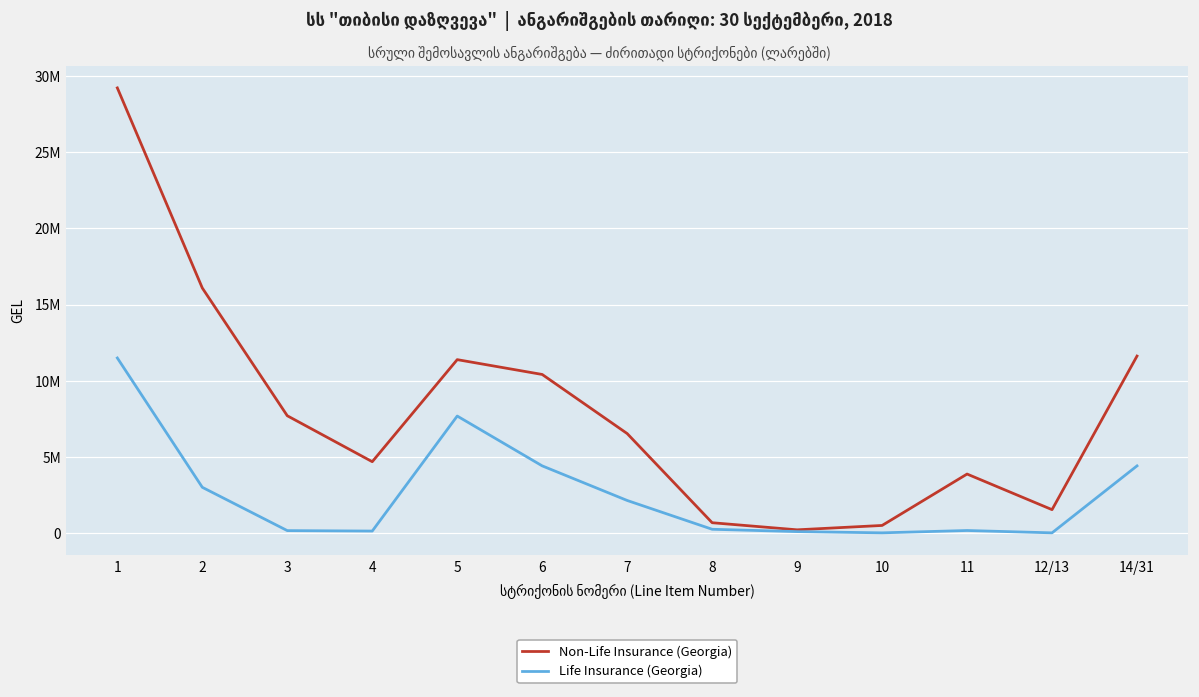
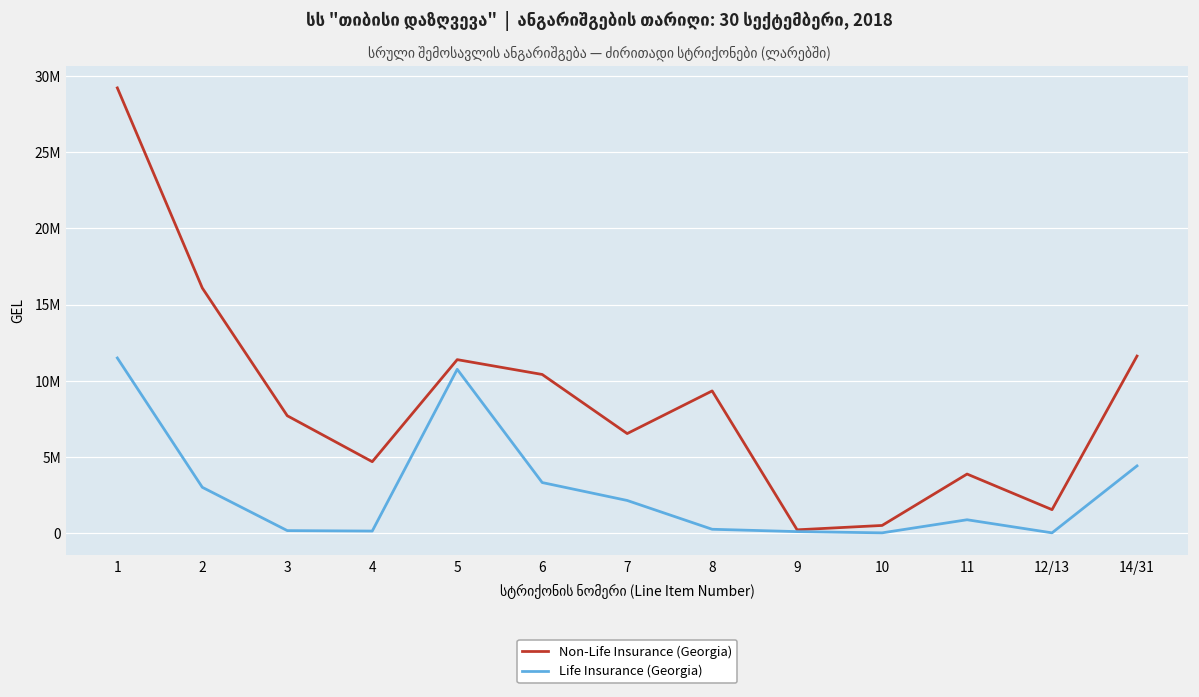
Life Insurance (Georgia), 5: 7700000 -> 10700000
Life Insurance (Georgia), 6: 4400000 -> 3300000
Non-Life Insurance (Georgia), 8: 700000 -> 9300000
Life Insurance (Georgia), 11: 200000 -> 900000
